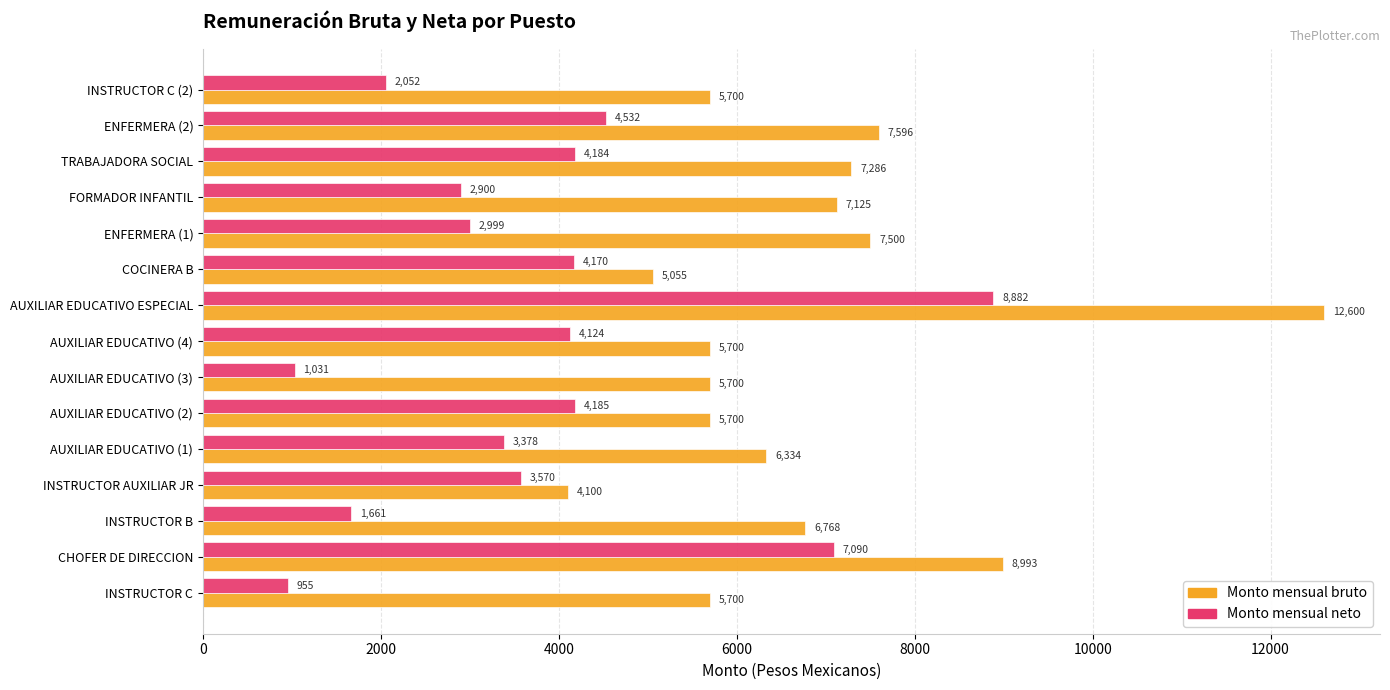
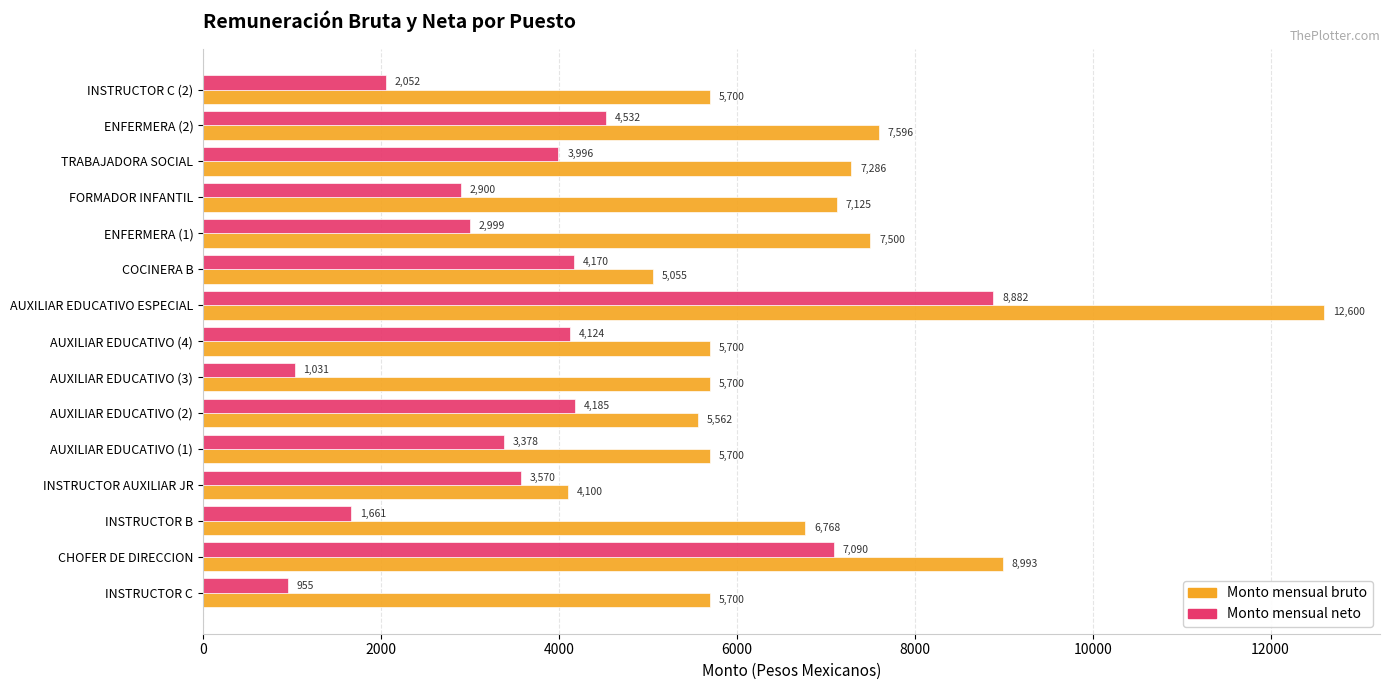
Monto mensual neto, TRABAJADORA SOCIAL: 4,184 -> 3,996
Monto mensual bruto, AUXILIAR EDUCATIVO (2): 5,700 -> 5,562
Monto mensual bruto, AUXILIAR EDUCATIVO (1): 6,334 -> 5,700
